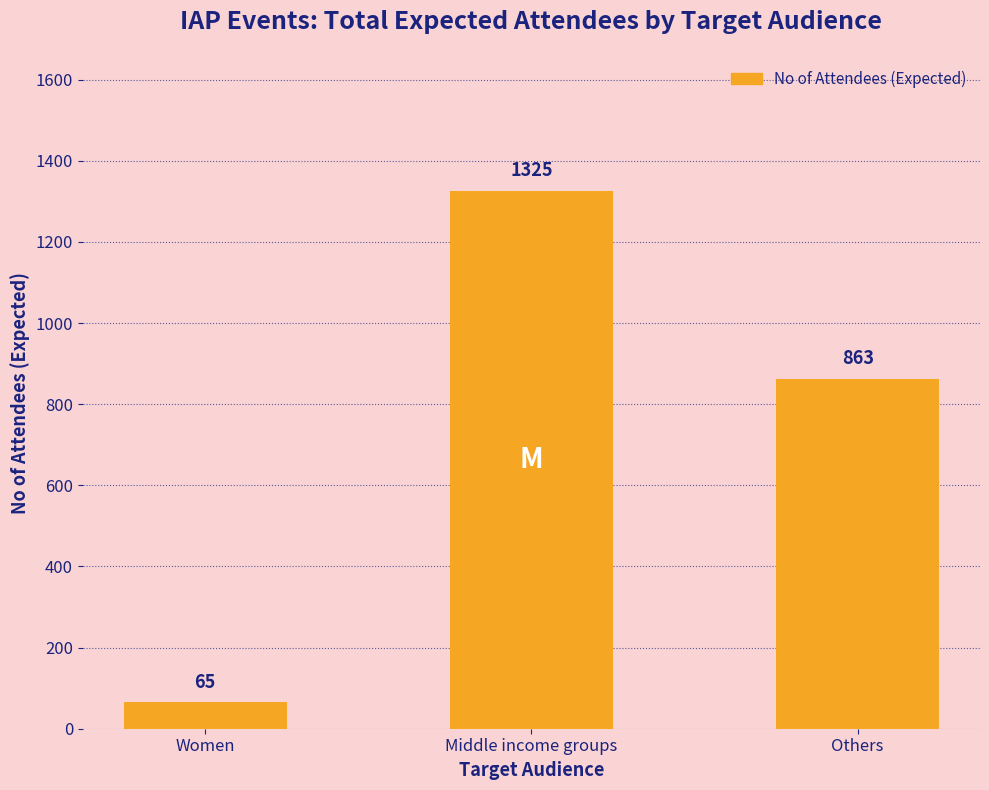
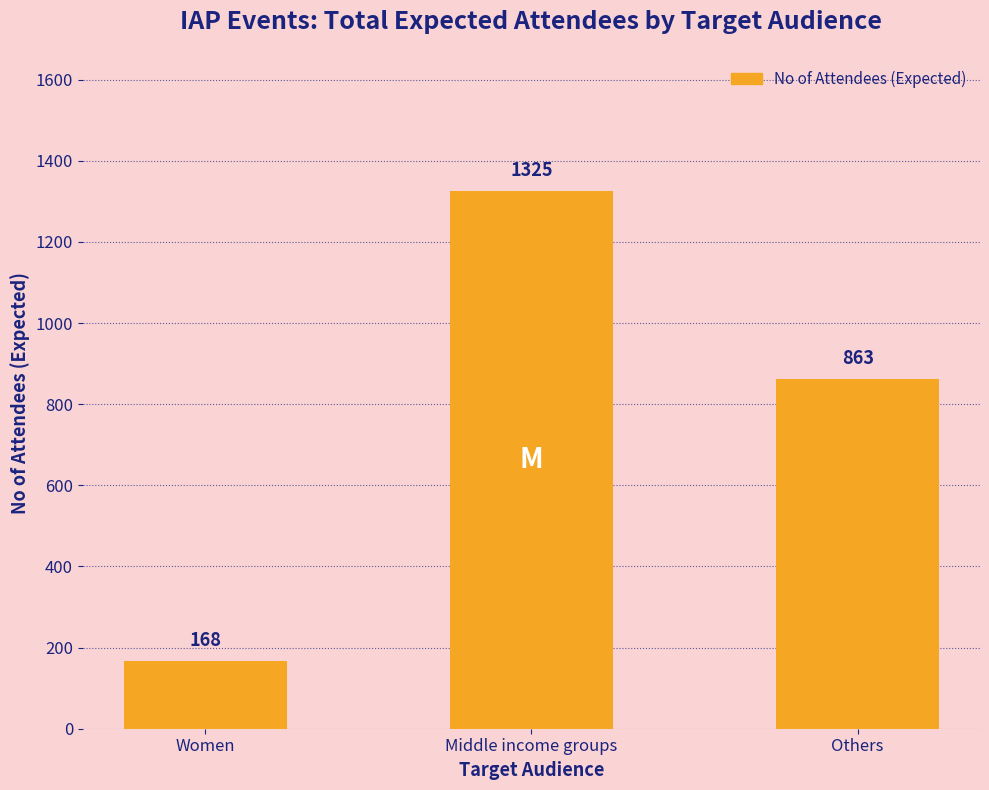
Women: 65 -> 168
